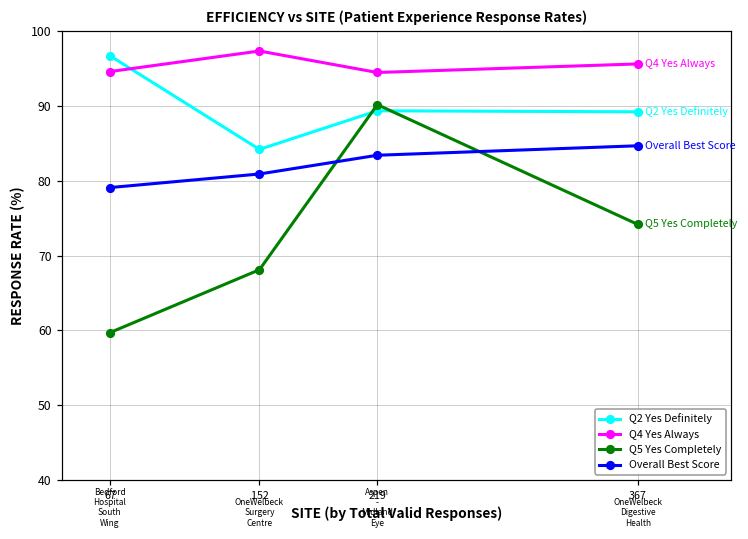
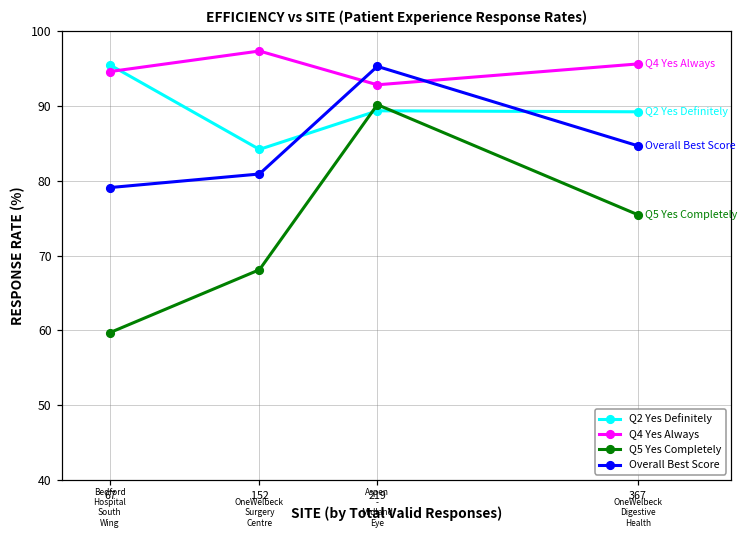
Q2 Yes Definitely, 67: 97 -> 96
Q4 Yes Always, 219: 94 -> 93
Overall Best Score, 219: 83 -> 95
Q5 Yes Completely, 367: 74 -> 75
